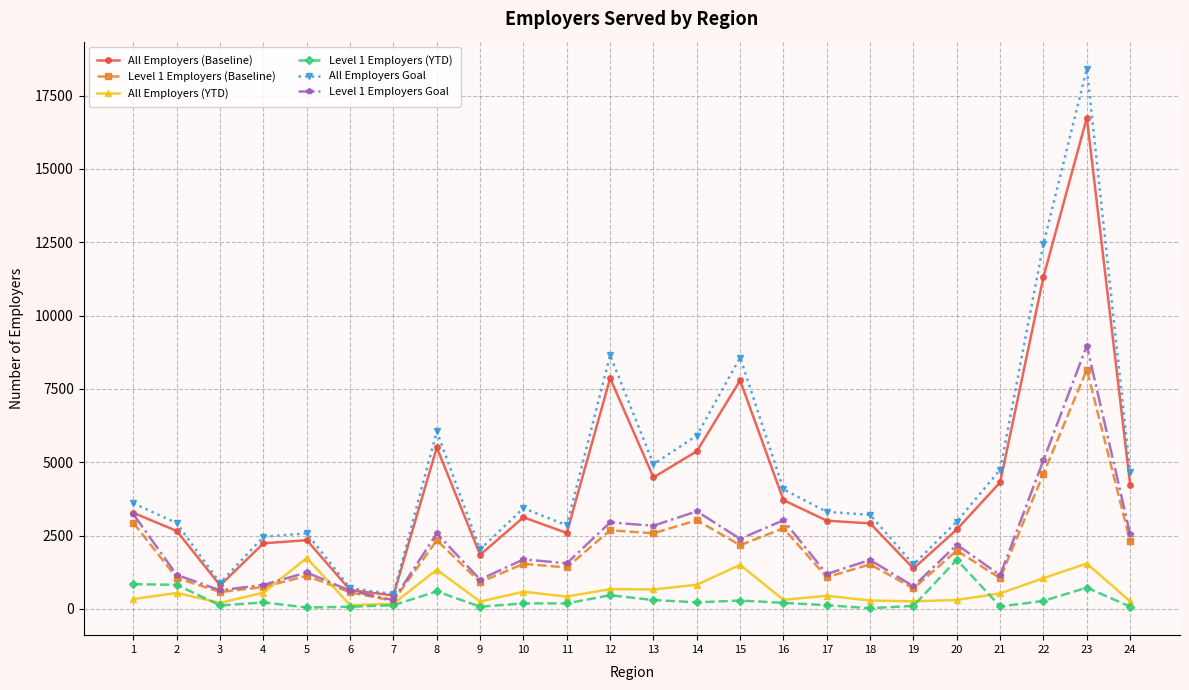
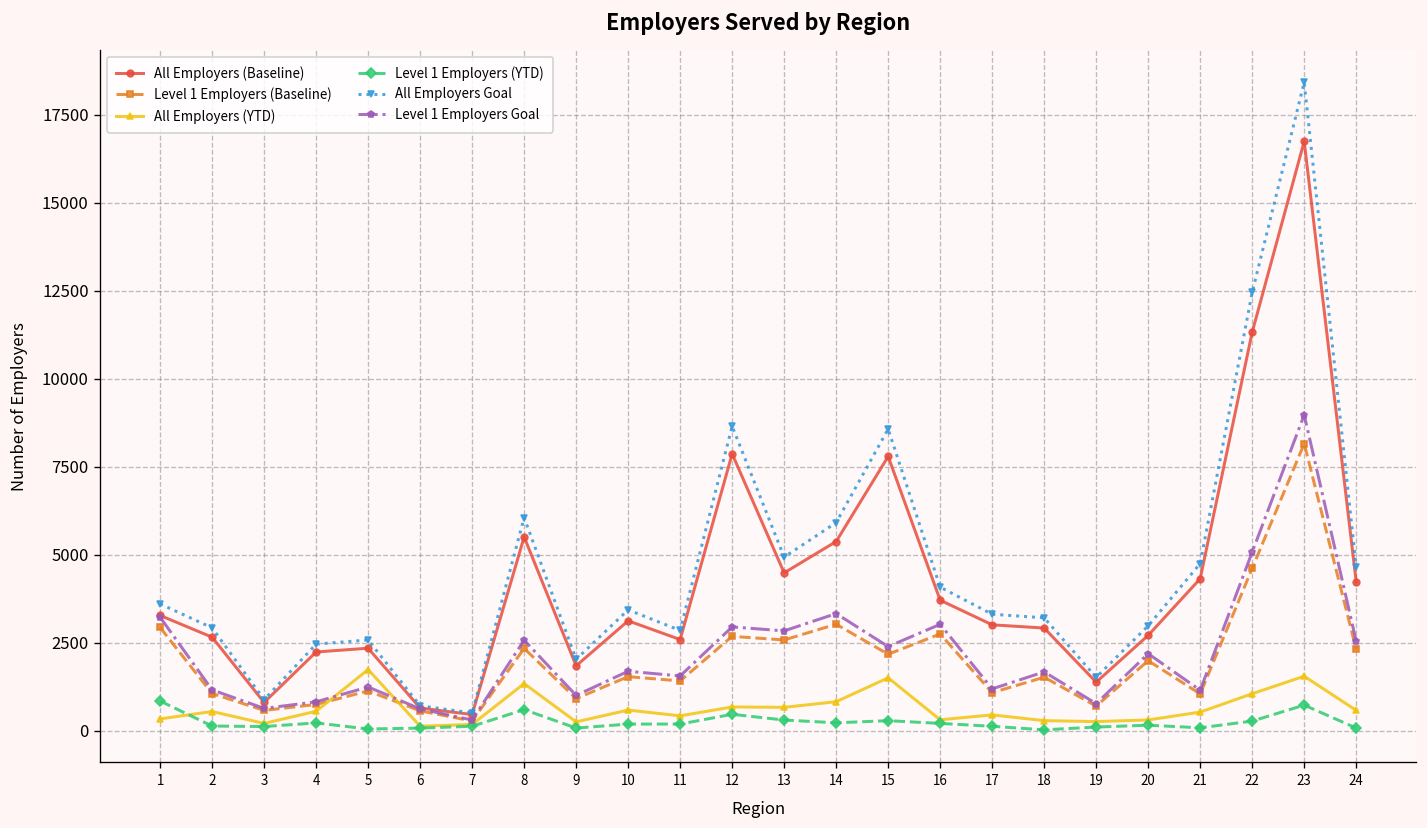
Level 1 Employers (YTD), 2: 800 -> 100
Level 1 Employers (YTD), 20: 1700 -> 200
All Employers (YTD), 24: 300 -> 600
